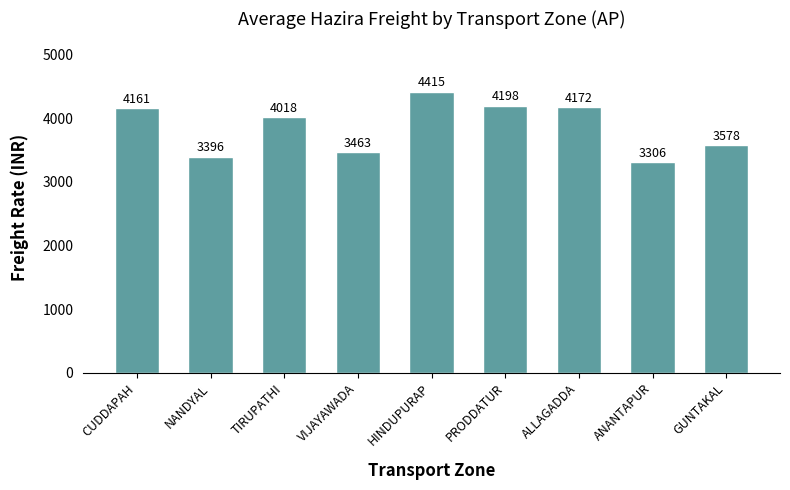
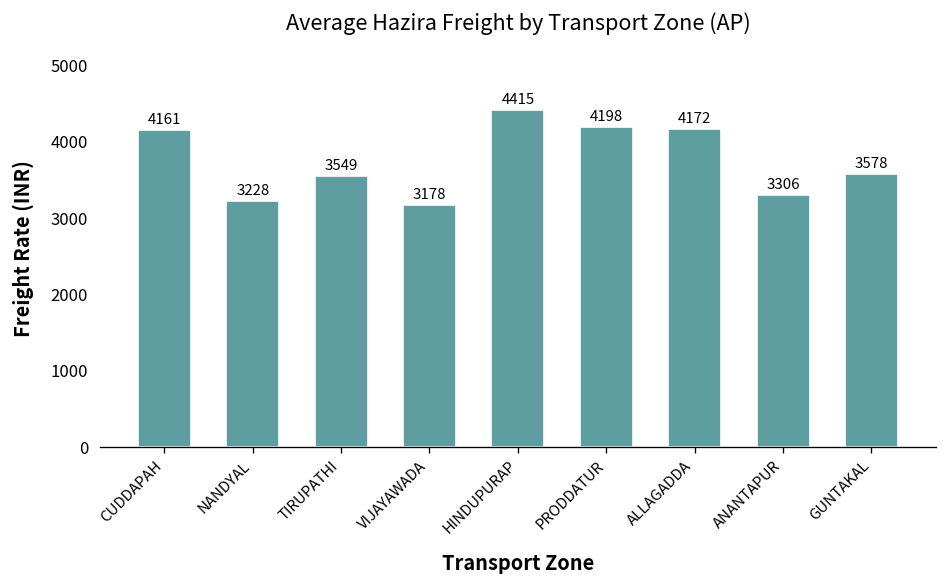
NANDYAL: 3396 -> 3228
TIRUPATHI: 4018 -> 3549
VIJAYAWADA: 3463 -> 3178
